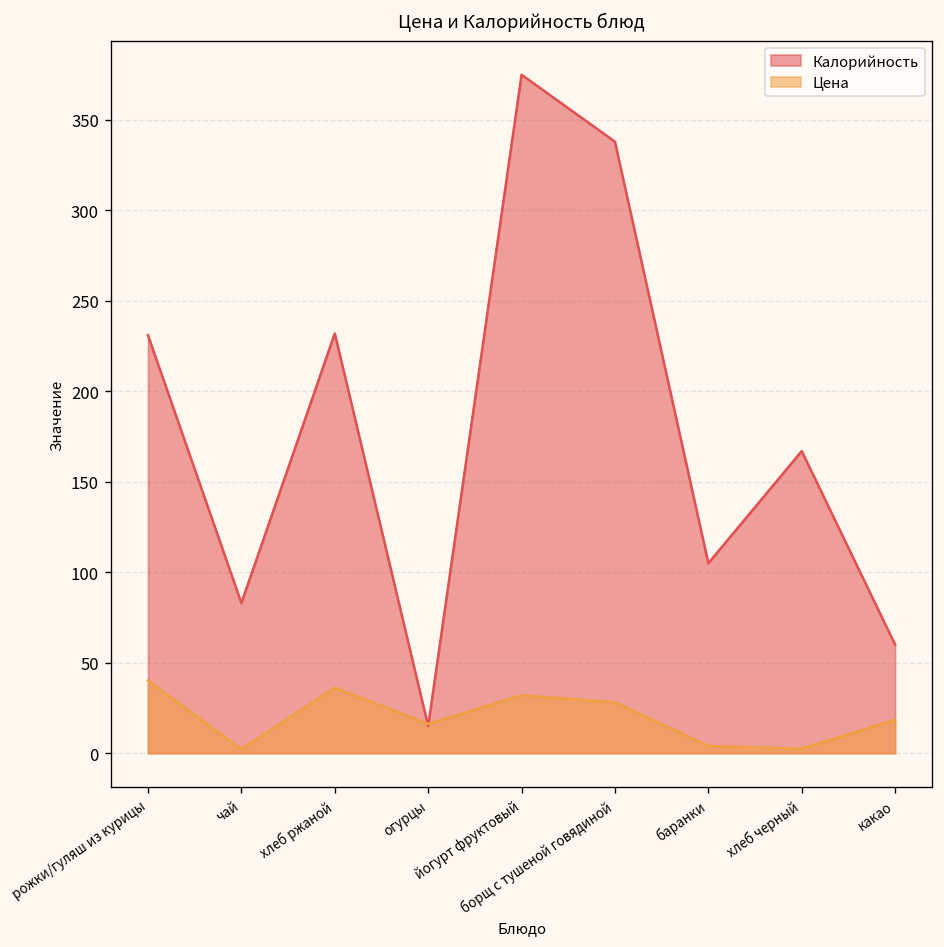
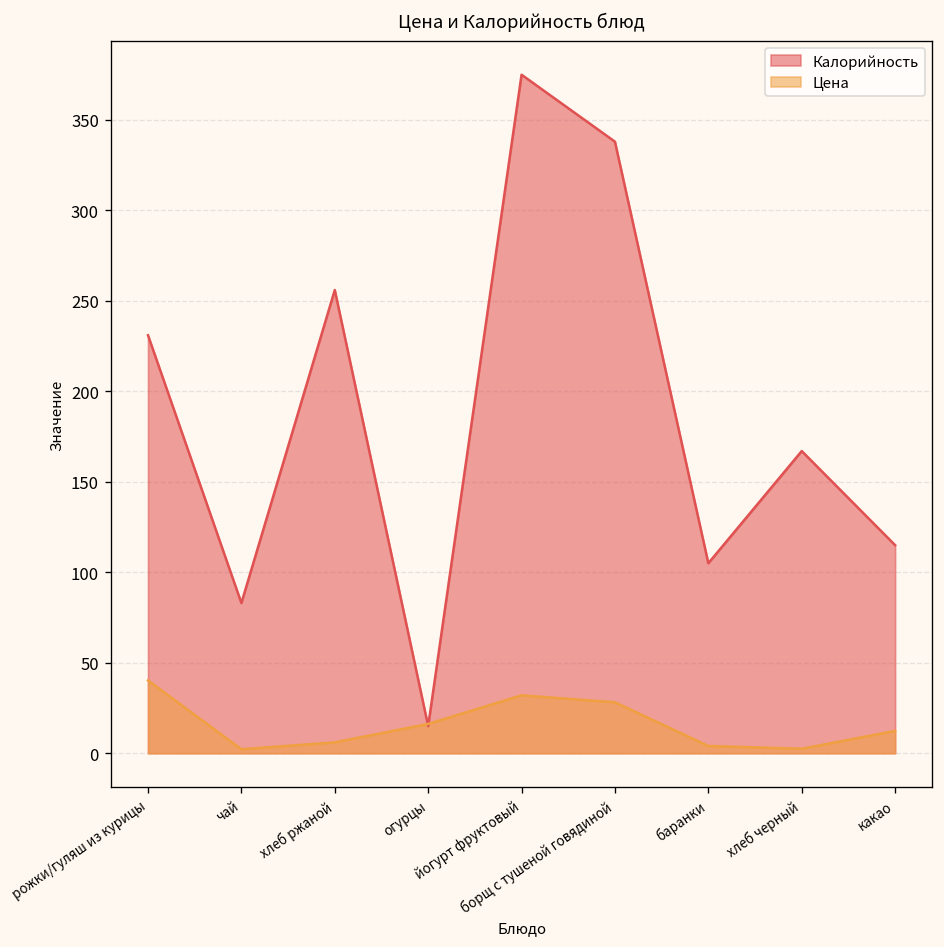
Калорийность, хлеб ржаной: 232 -> 256
Цена, хлеб ржаной: 36 -> 6
Калорийность, какао: 60 -> 115
Цена, какао: 18 -> 12
